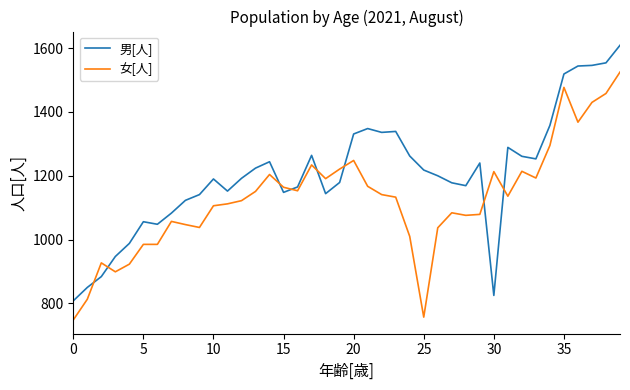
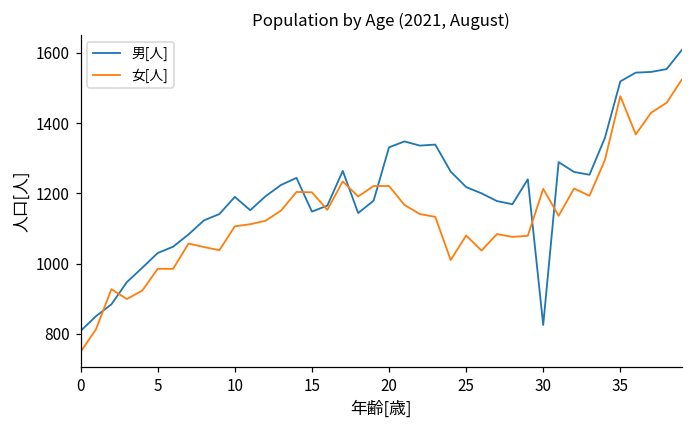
男[人], 5: 1060 -> 1030
女[人], 15: 1160 -> 1200
女[人], 20: 1250 -> 1220
女[人], 25: 760 -> 1080
